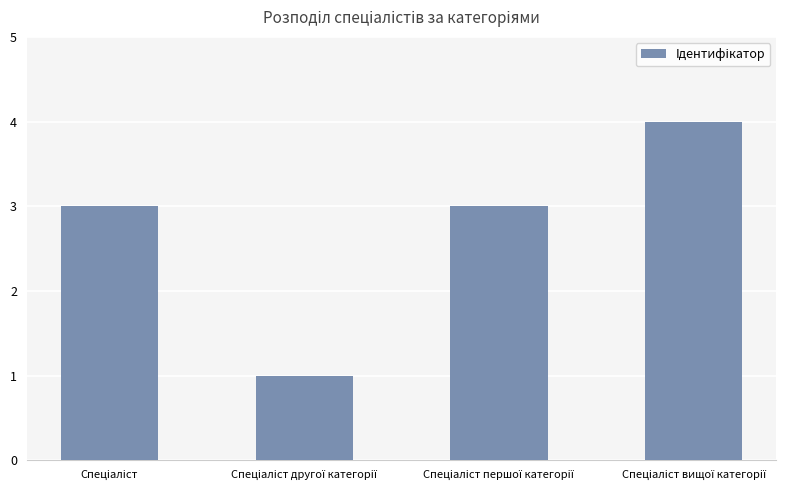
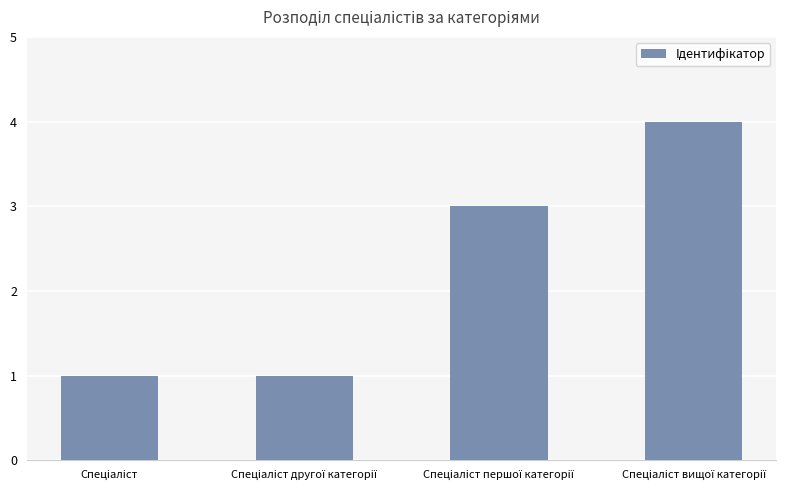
Спеціаліст: 3 -> 1
